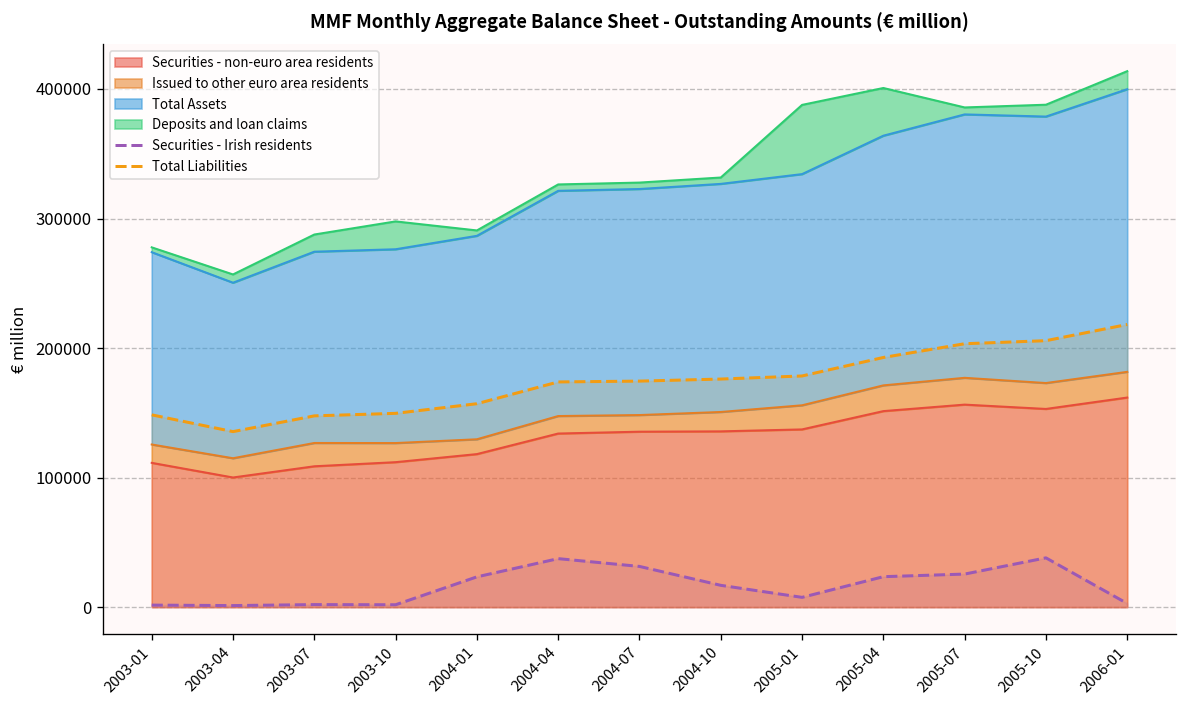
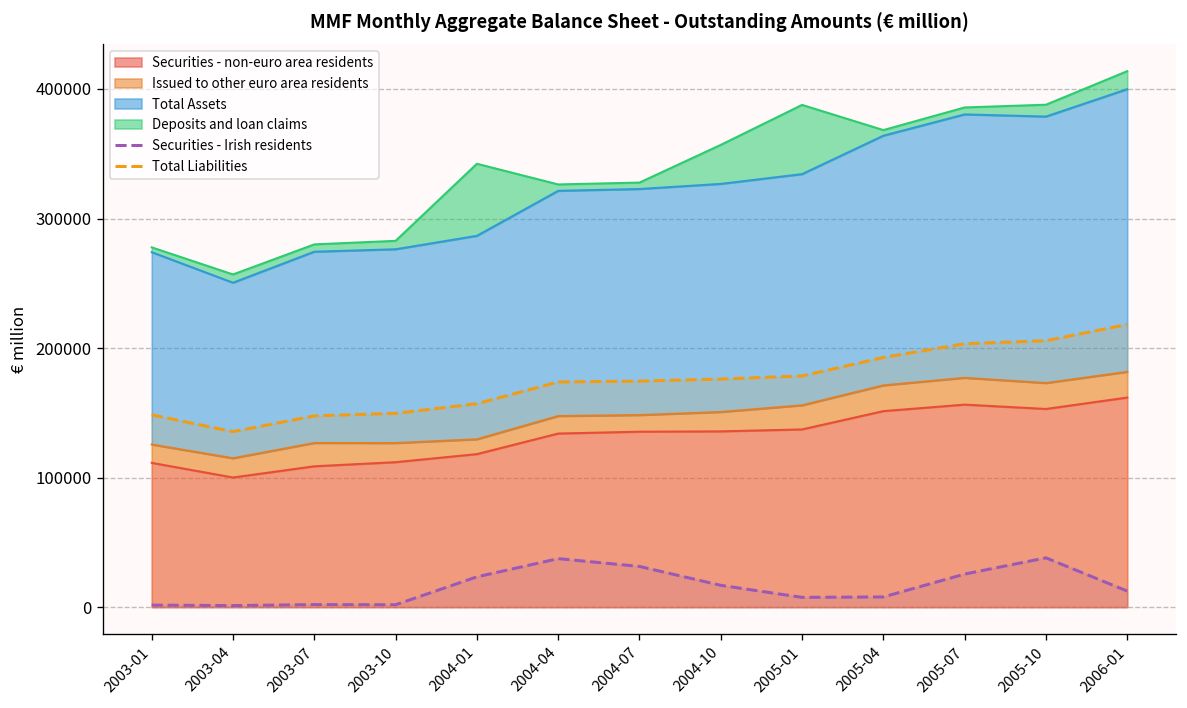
Deposits and loan claims, 2003-07: 13000 -> 6000
Deposits and loan claims, 2003-10: 22000 -> 6000
Deposits and loan claims, 2004-01: 4000 -> 56000
Deposits and loan claims, 2004-10: 5000 -> 30000
Deposits and loan claims, 2005-04: 37000 -> 4000
Securities - Irish residents, 2005-04: 24000 -> 8000
Securities - Irish residents, 2006-01: 3000 -> 12000
